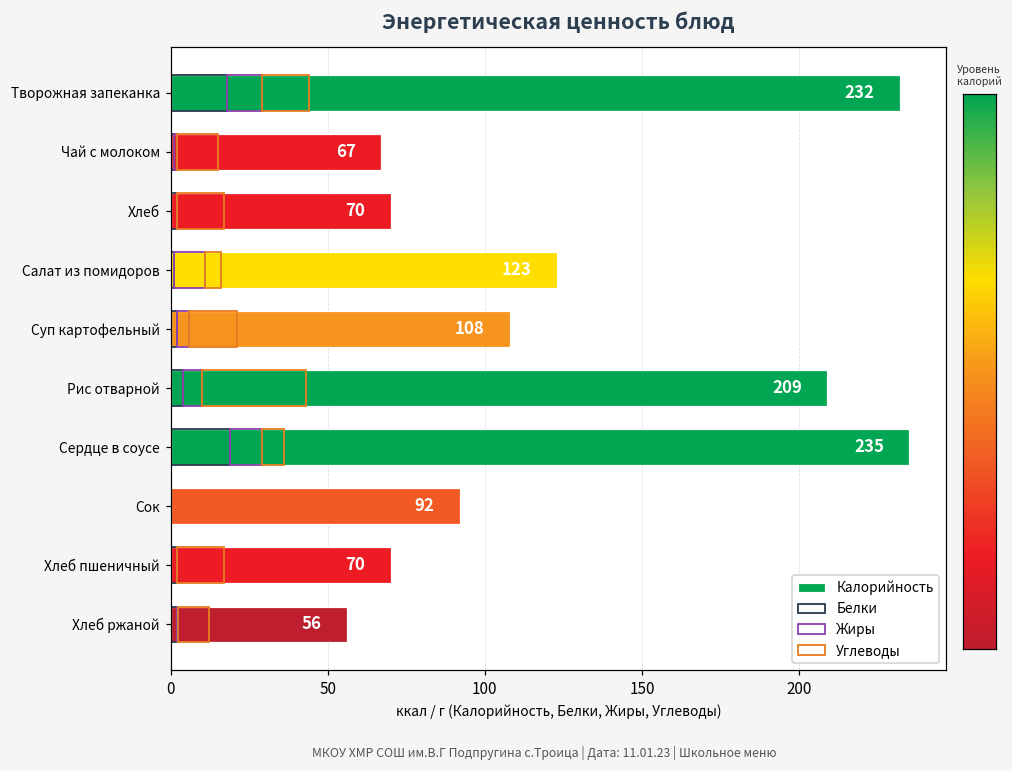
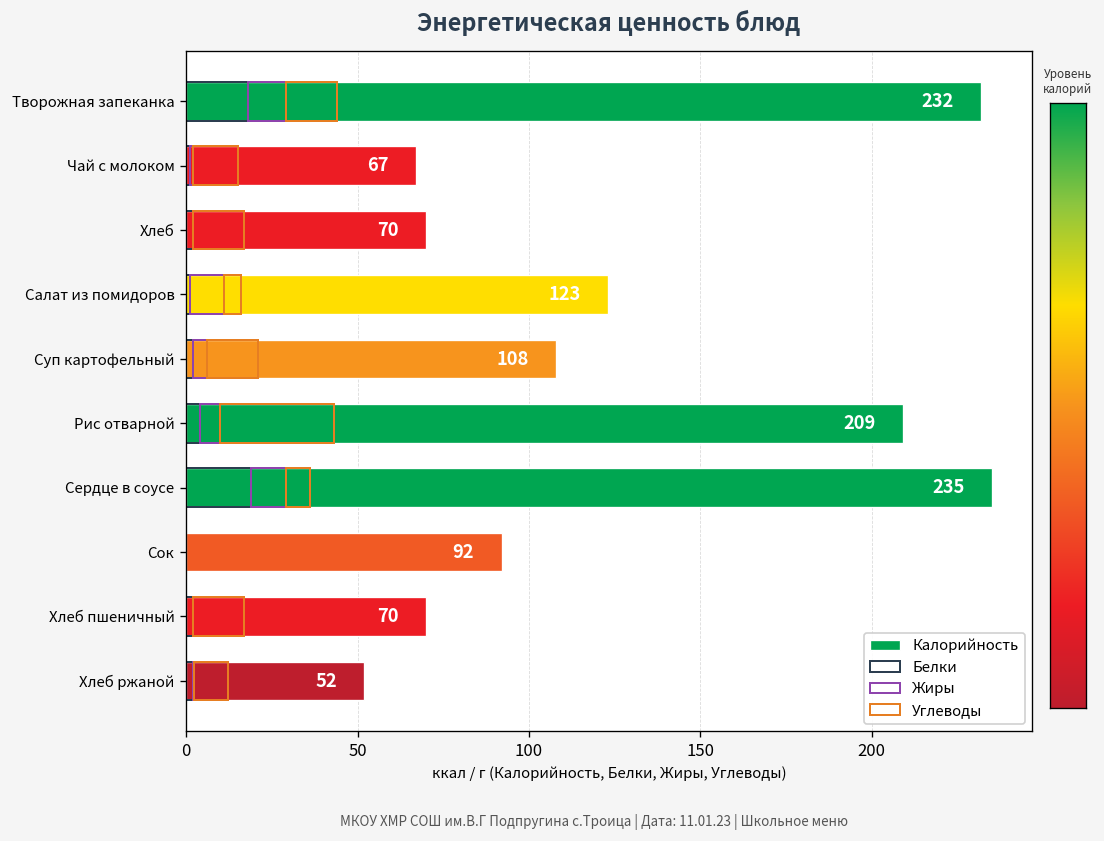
Калорийность, Хлеб ржаной: 56 -> 52
